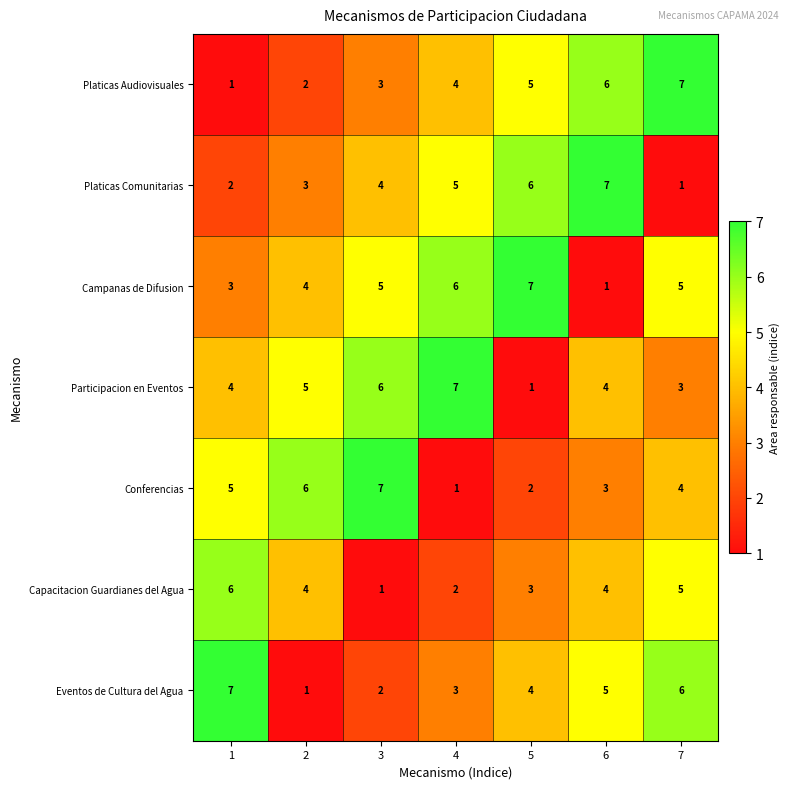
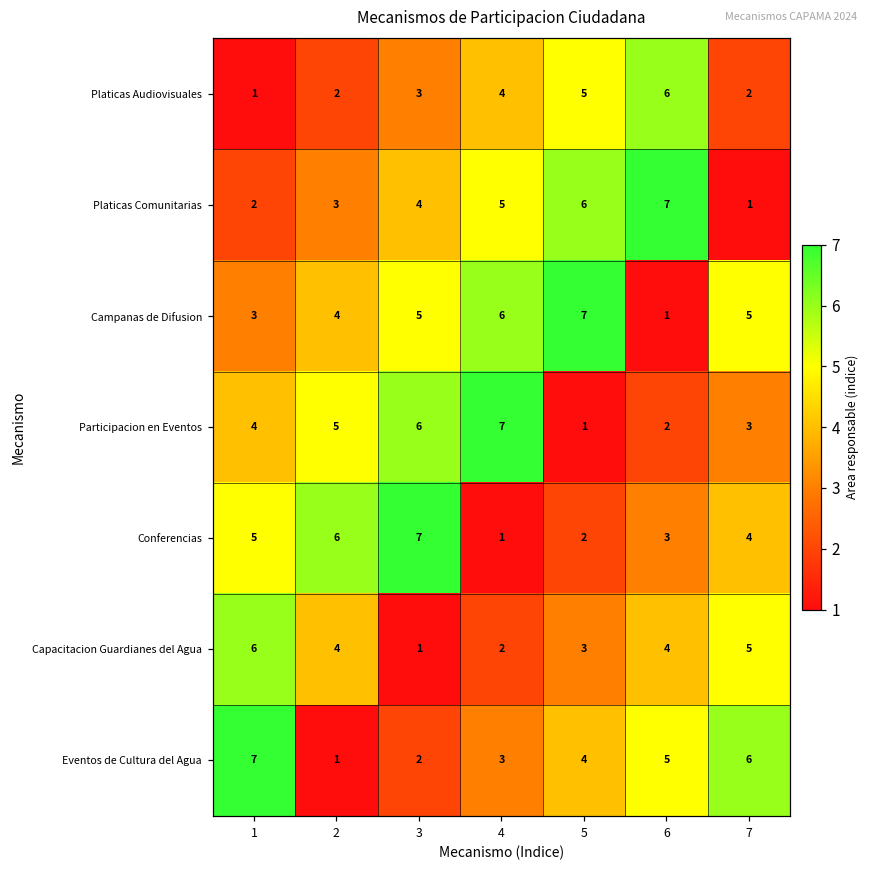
Platicas Audiovisuales, 7: 7 -> 2
Participacion en Eventos, 6: 4 -> 2
